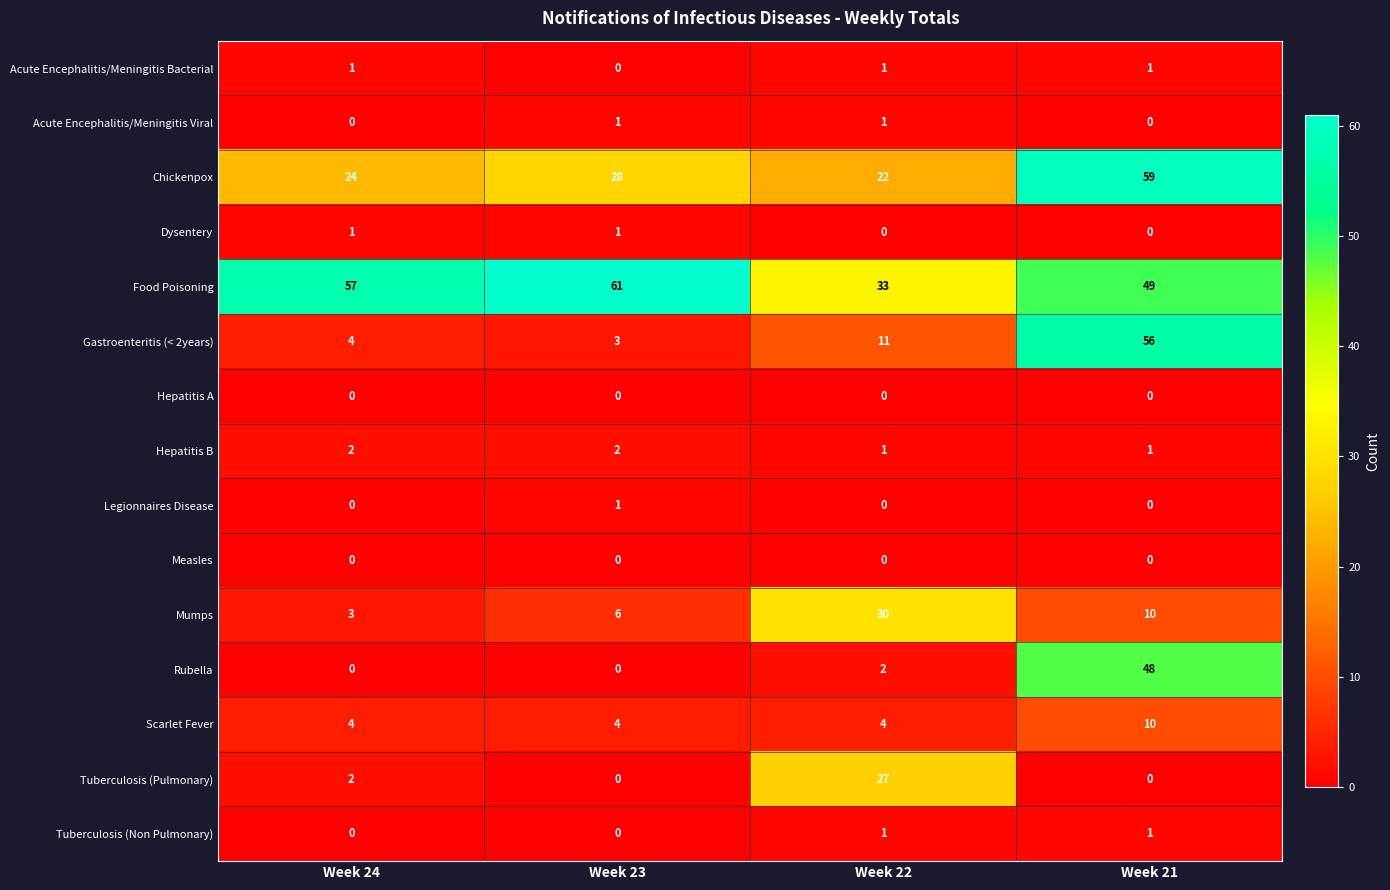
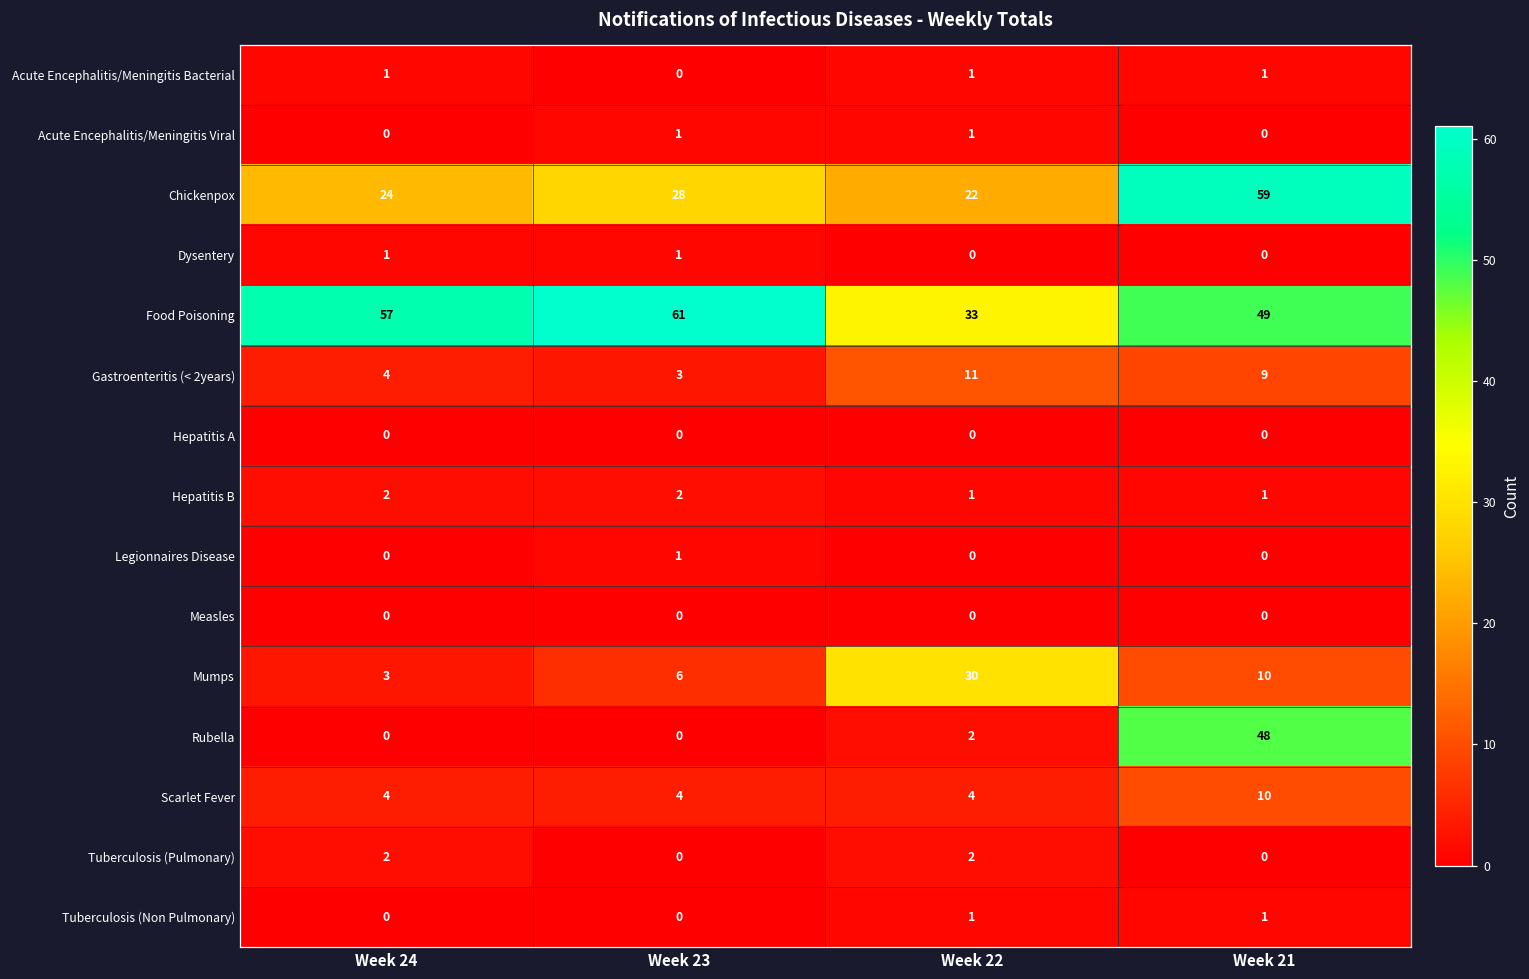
Gastroenteritis (< 2years), Week 21: 56 -> 9
Tuberculosis (Pulmonary), Week 22: 27 -> 2
